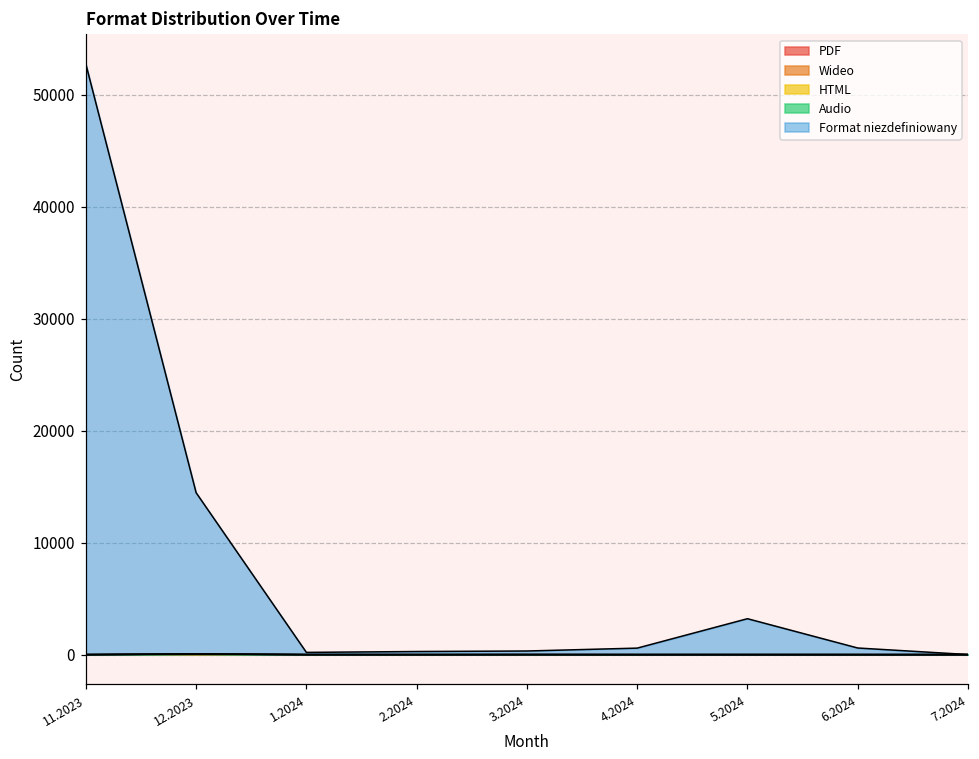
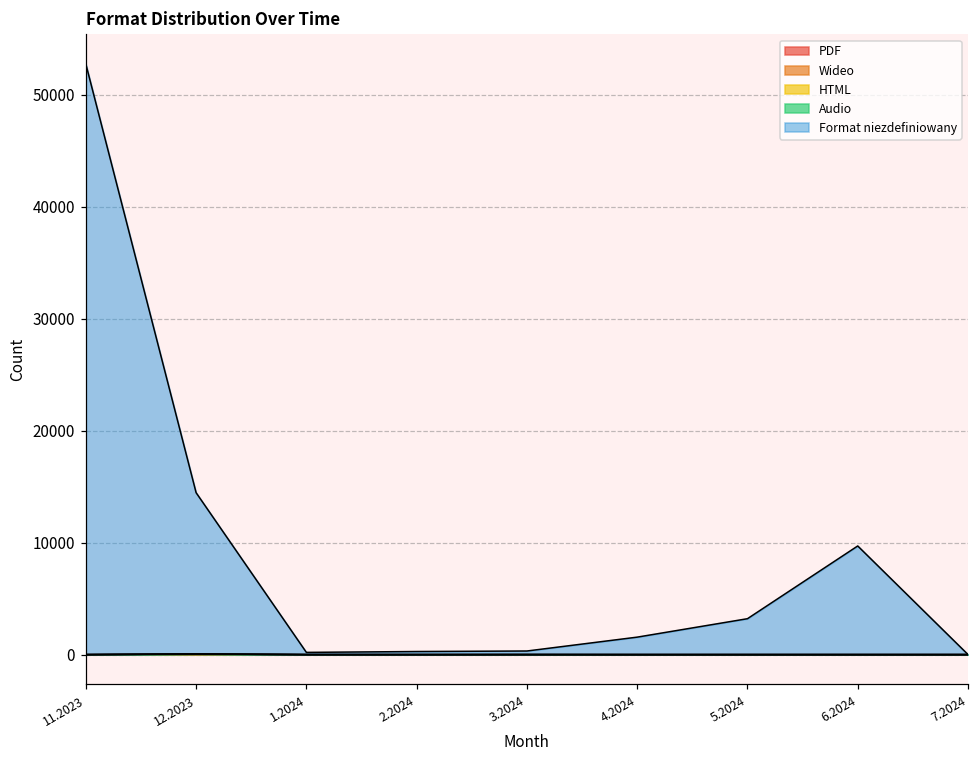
Format niezdefiniowany, 4.2024: 600 -> 1600
Format niezdefiniowany, 6.2024: 600 -> 9700
